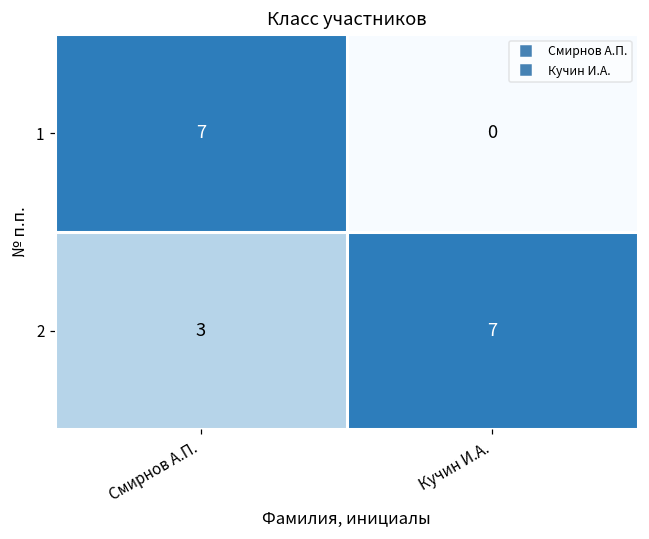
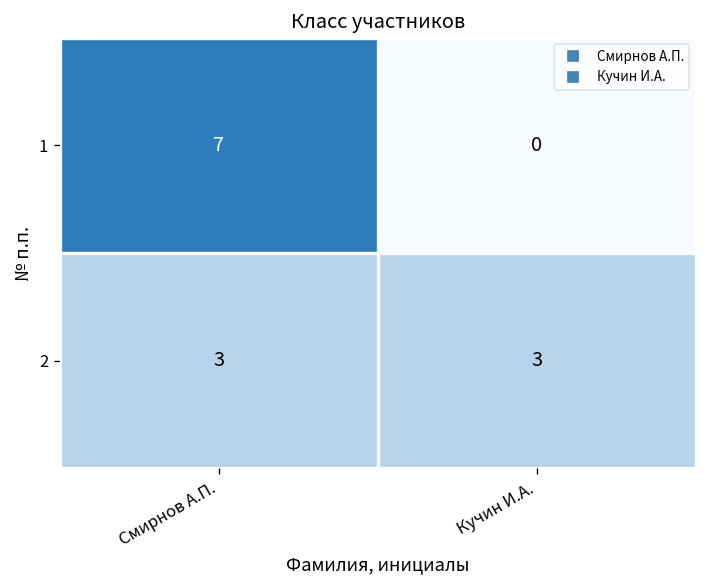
2, Кучин И.А.: 7 -> 3
